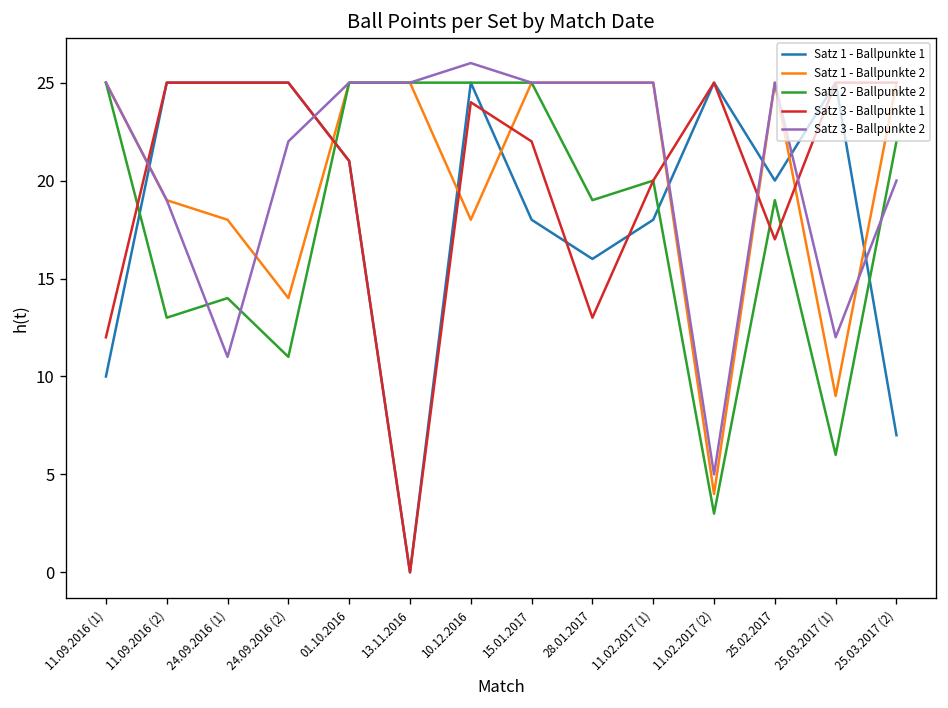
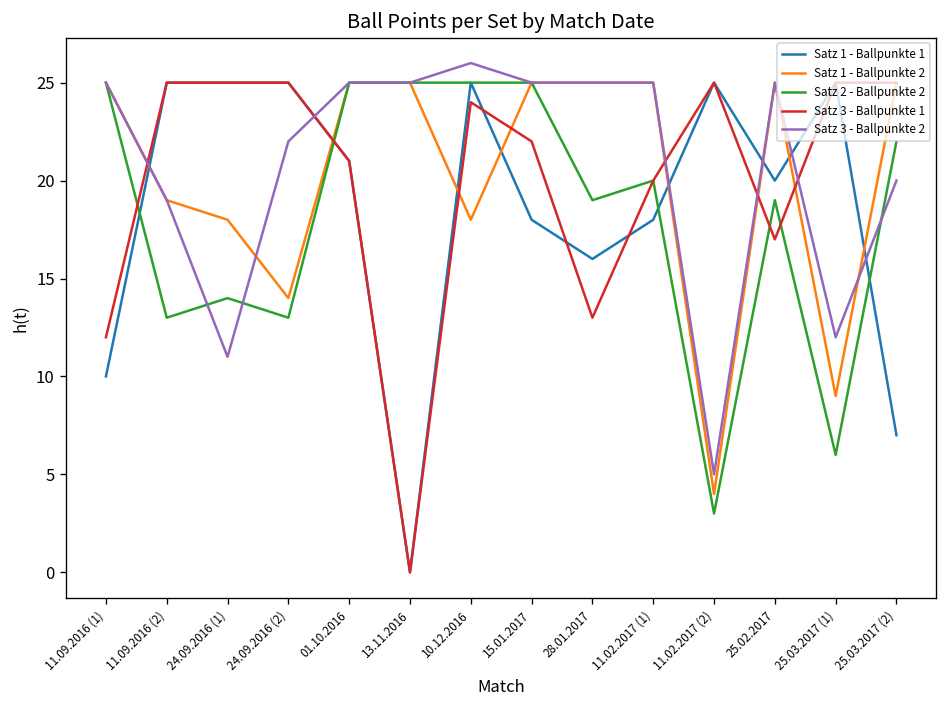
Satz 2 - Ballpunkte 2, 24.09.2016 (2): 11 -> 13
